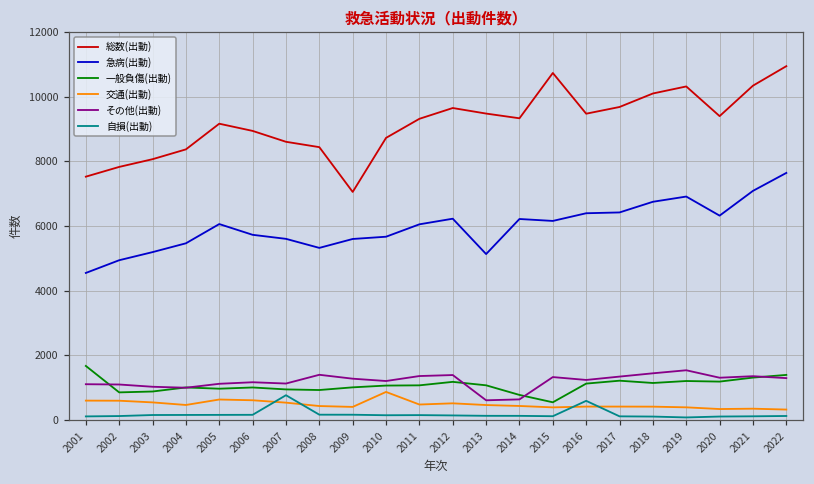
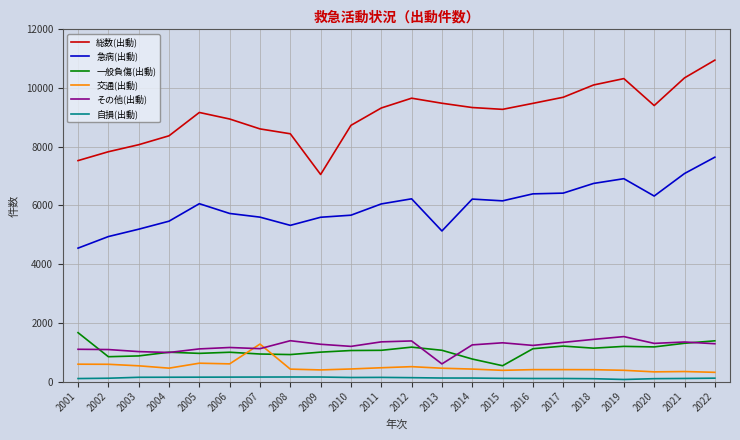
交通(出動), 2007: 500 -> 1300
自損(出動), 2007: 800 -> 200
交通(出動), 2010: 900 -> 400
その他(出動), 2014: 600 -> 1300
総数(出動), 2015: 10700 -> 9300
自損(出動), 2016: 600 -> 100
